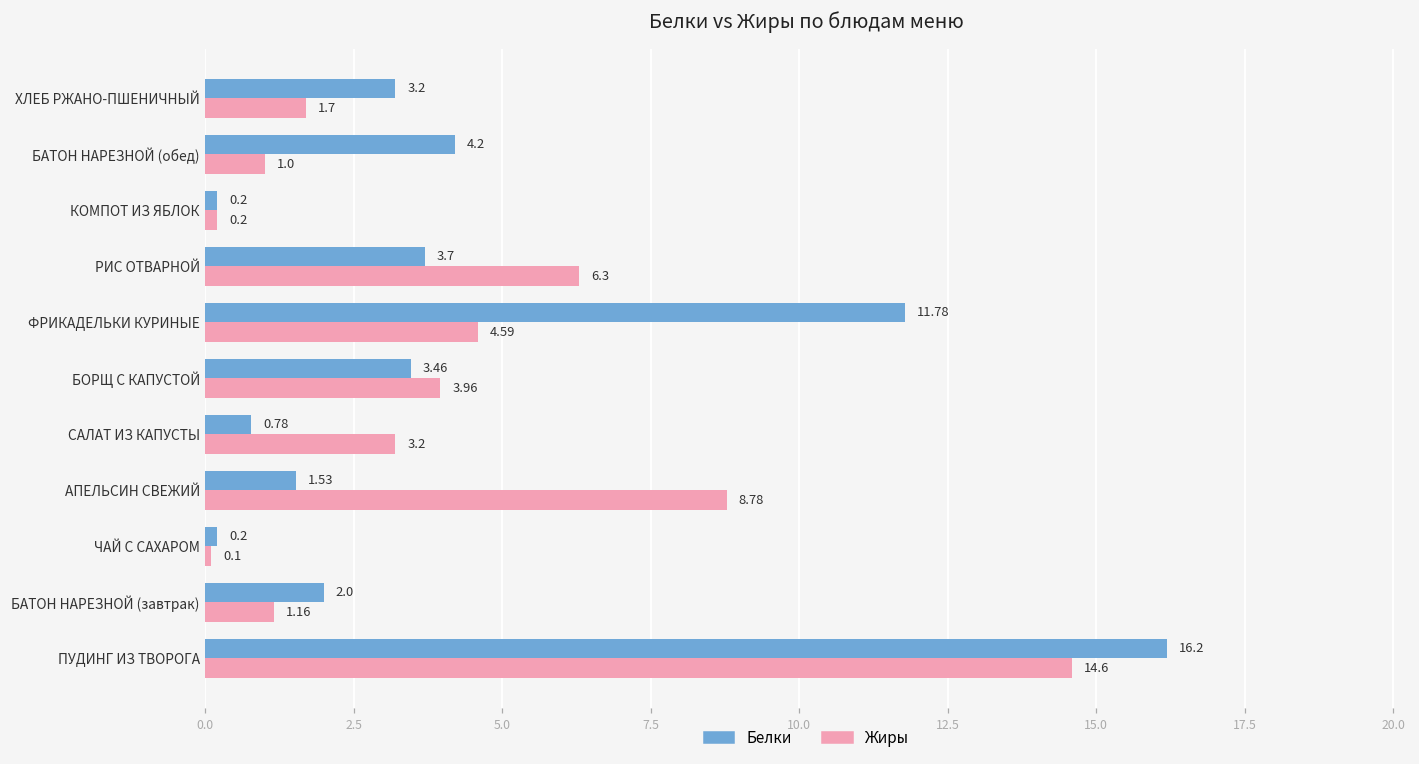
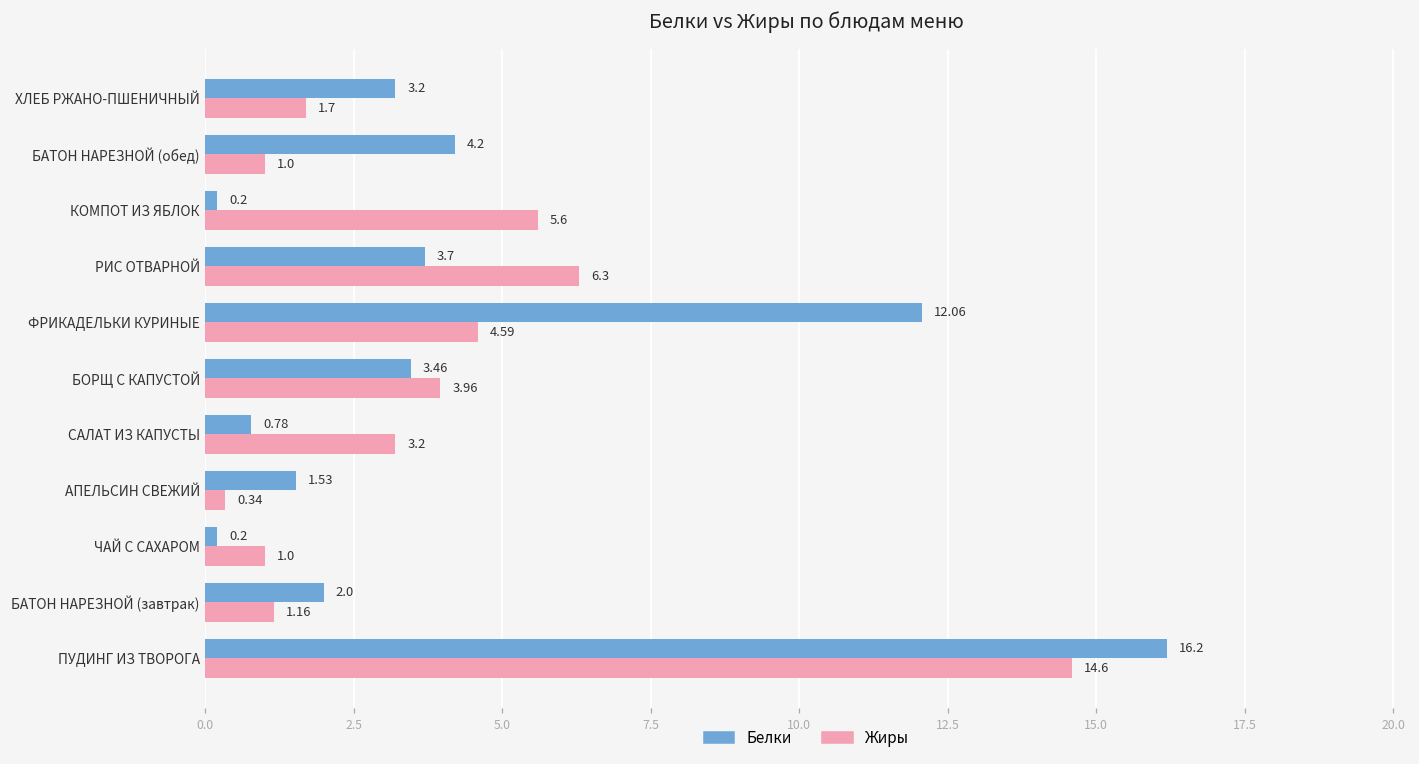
Жиры, КОМПОТ ИЗ ЯБЛОК: 0.2 -> 5.6
Белки, ФРИКАДЕЛЬКИ КУРИНЫЕ: 11.78 -> 12.06
Жиры, АПЕЛЬСИН СВЕЖИЙ: 8.78 -> 0.34
Жиры, ЧАЙ С САХАРОМ: 0.1 -> 1.0
